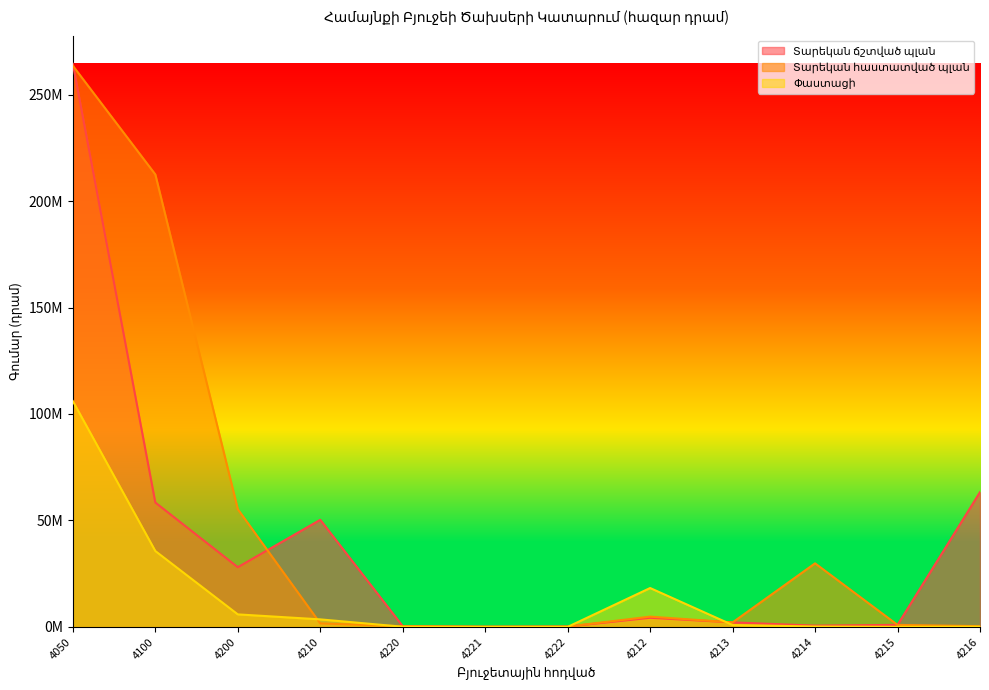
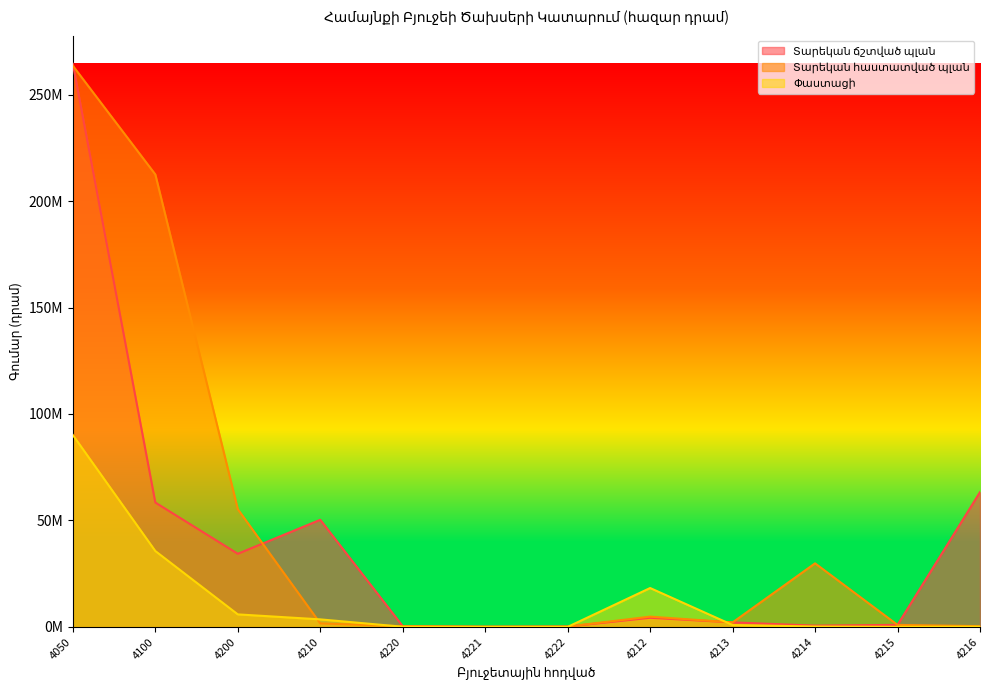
Փաստացի, 4050: 106000000 -> 90000000
Տարեկան ճշտված պլան, 4200: 28000000 -> 34000000
